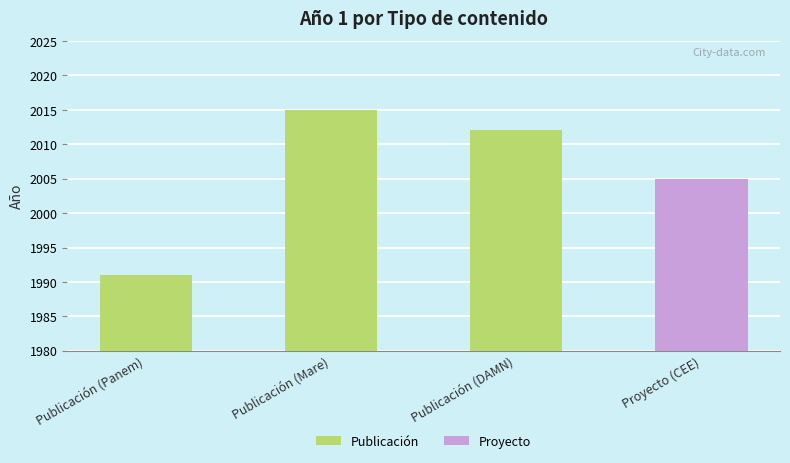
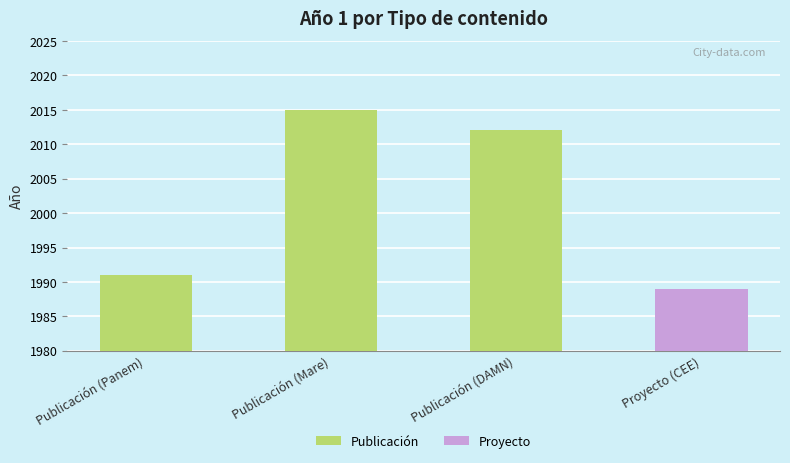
Proyecto (CEE): 2005 -> 1989
